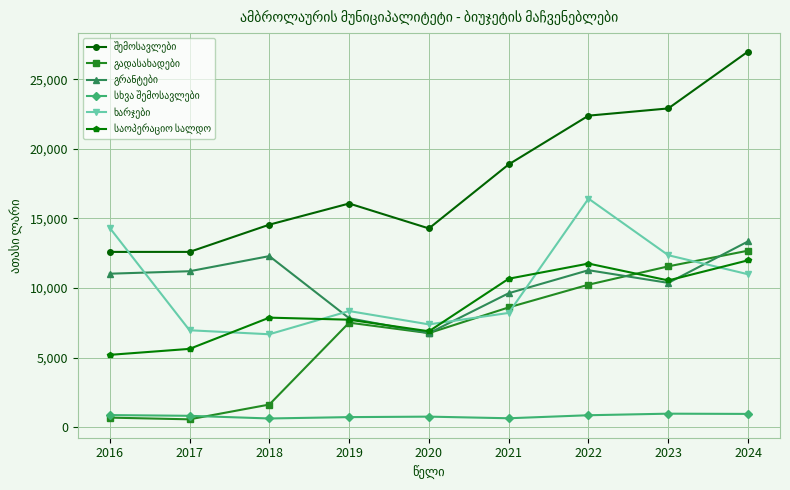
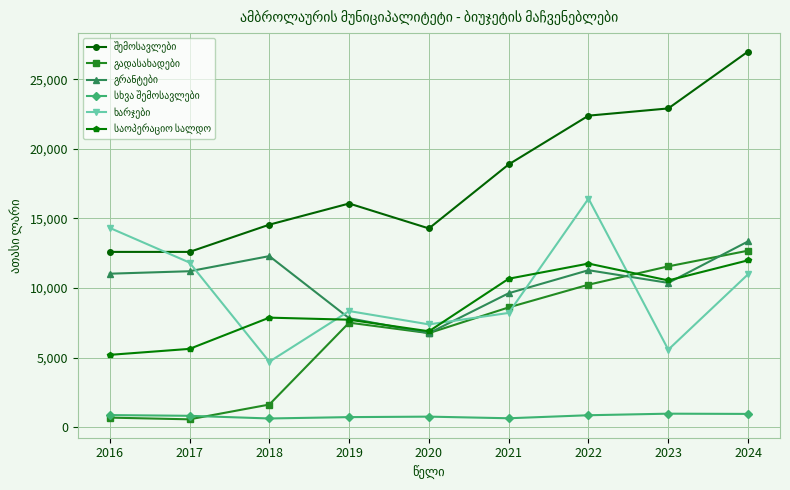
ხარჯები, 2017: 7,000 -> 11,800
ხარჯები, 2018: 6,700 -> 4,700
ხარჯები, 2023: 12,400 -> 5,600
